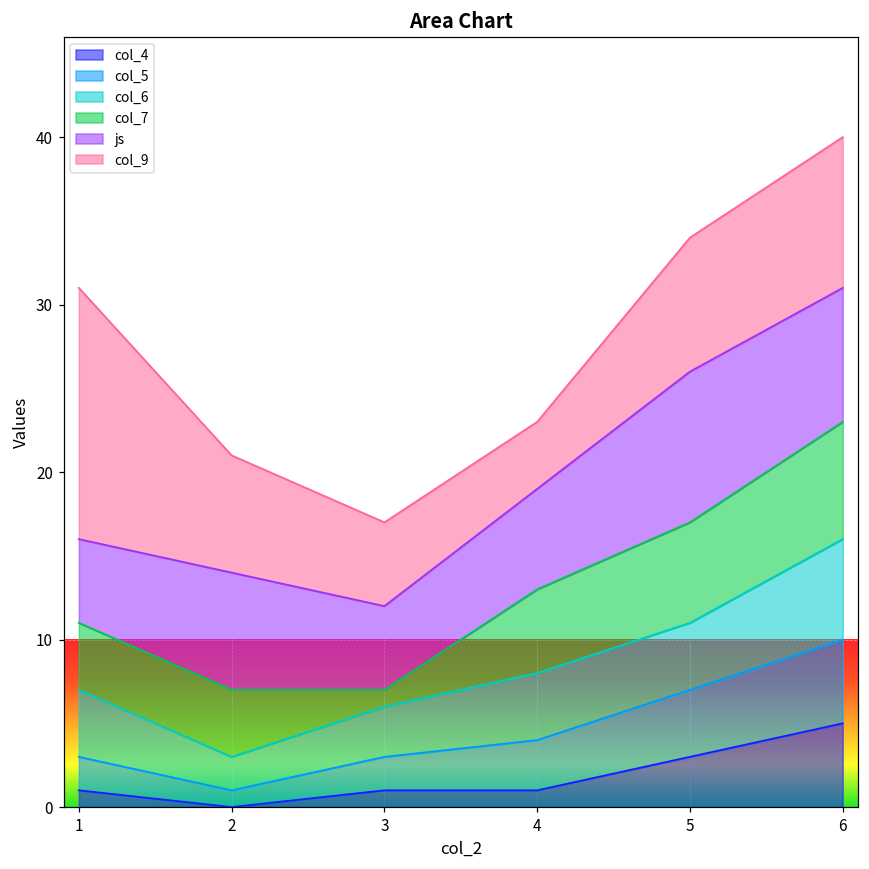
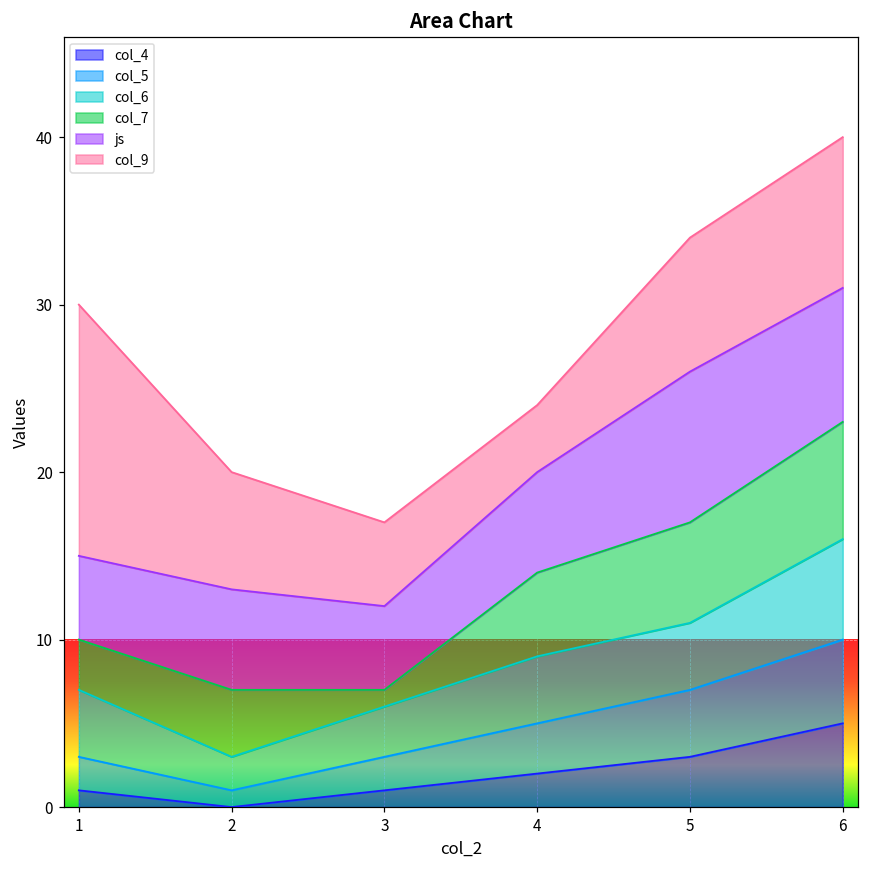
col_7, 1: 4 -> 3
js, 2: 7 -> 6
col_4, 4: 1 -> 2
